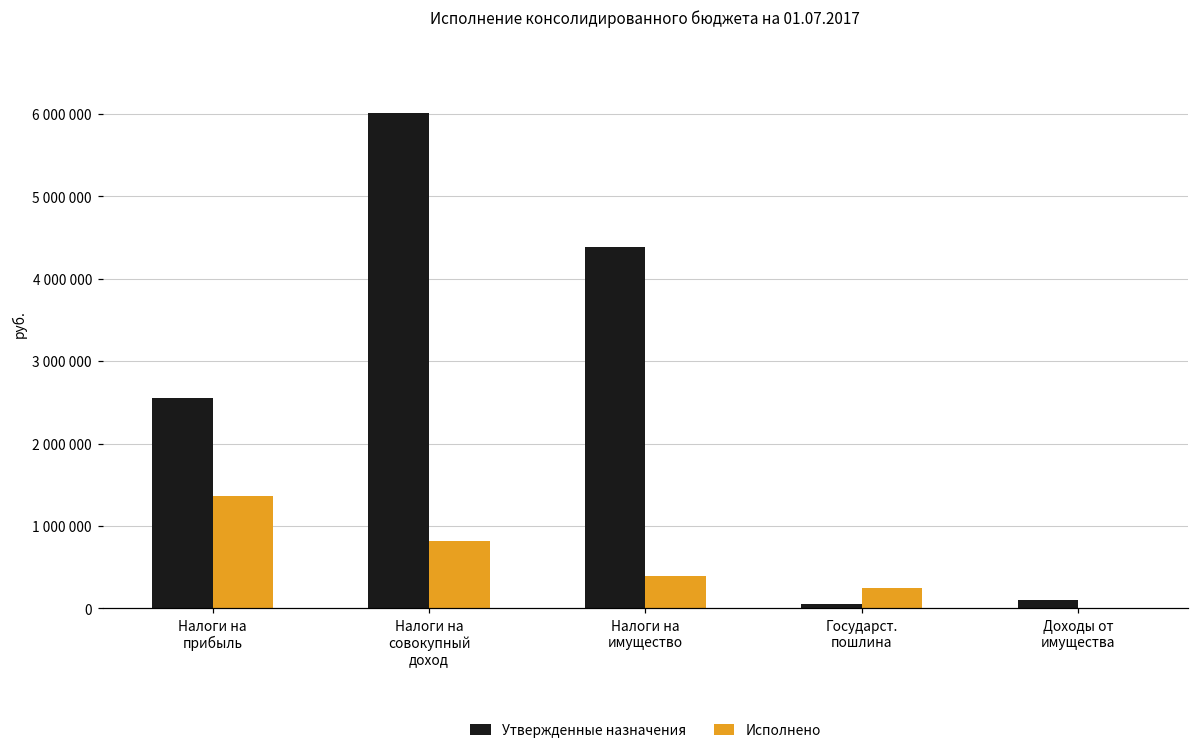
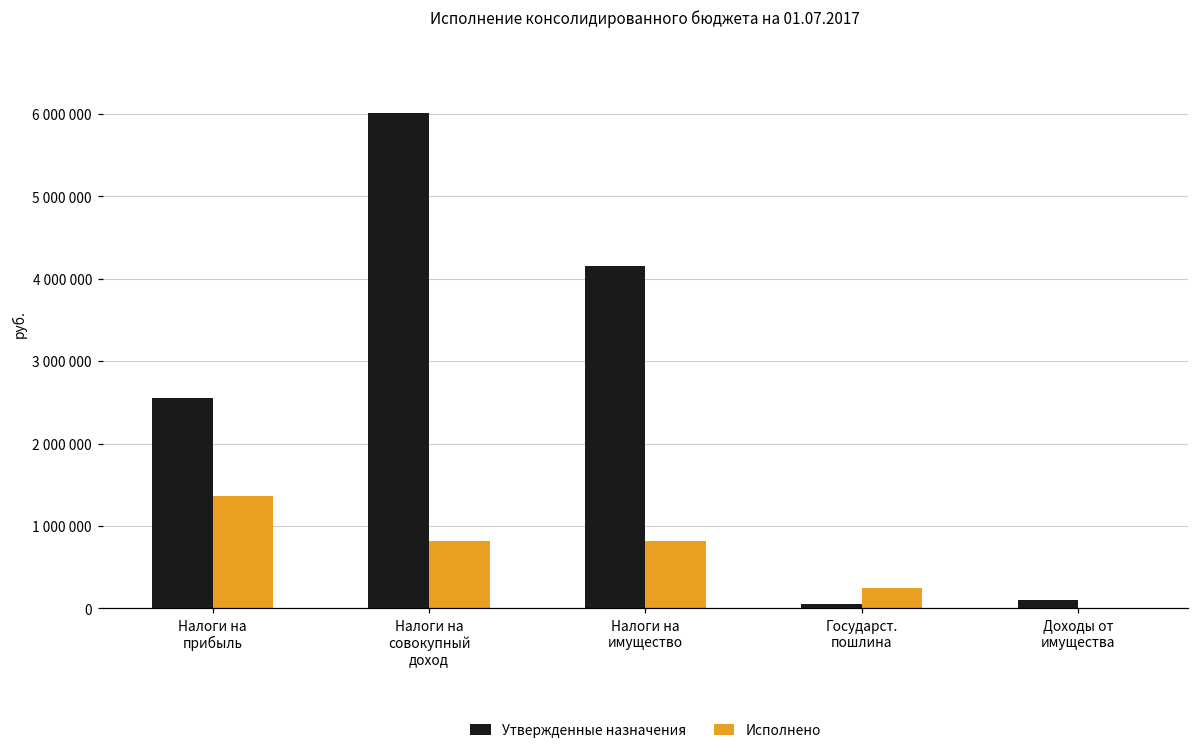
Утвержденные назначения, Налоги на имущество: 4400000 -> 4200000
Исполнено, Налоги на имущество: 400000 -> 800000
